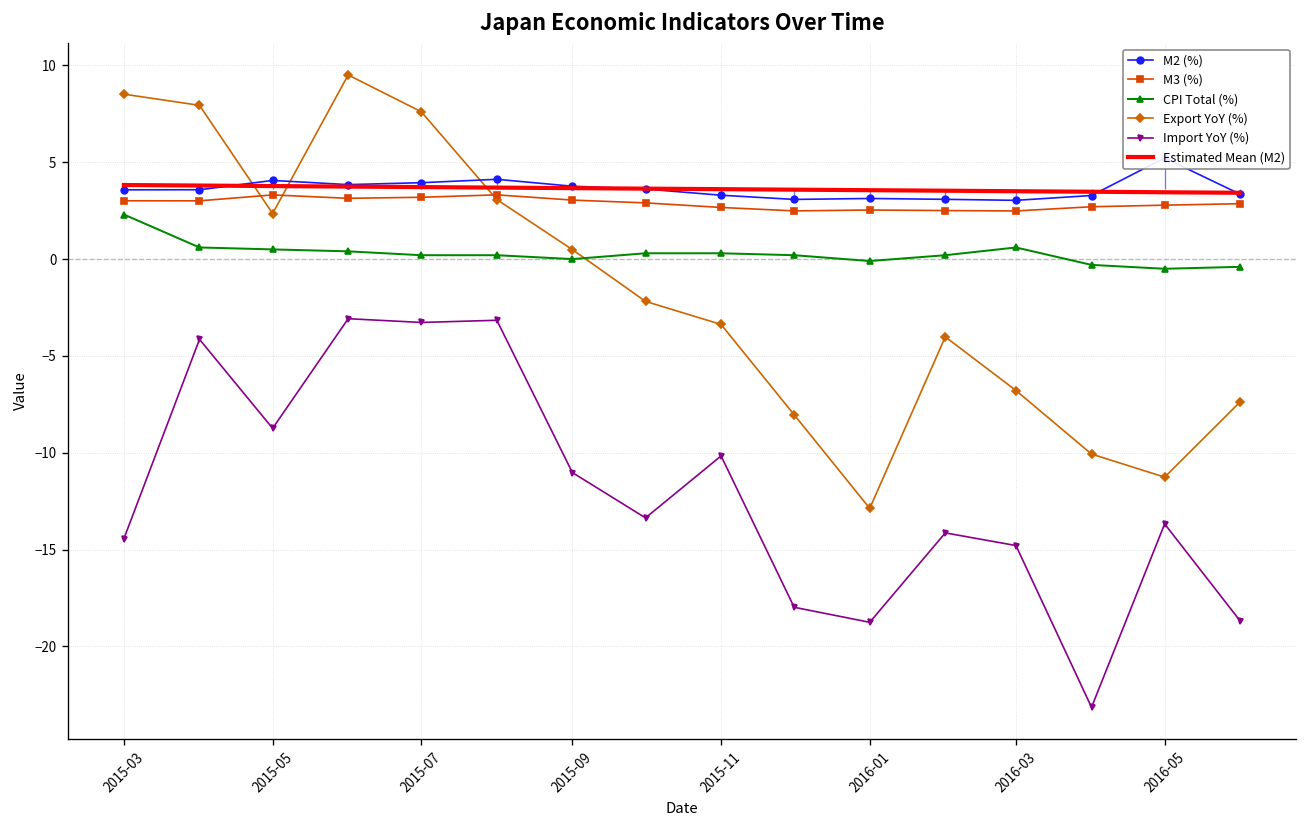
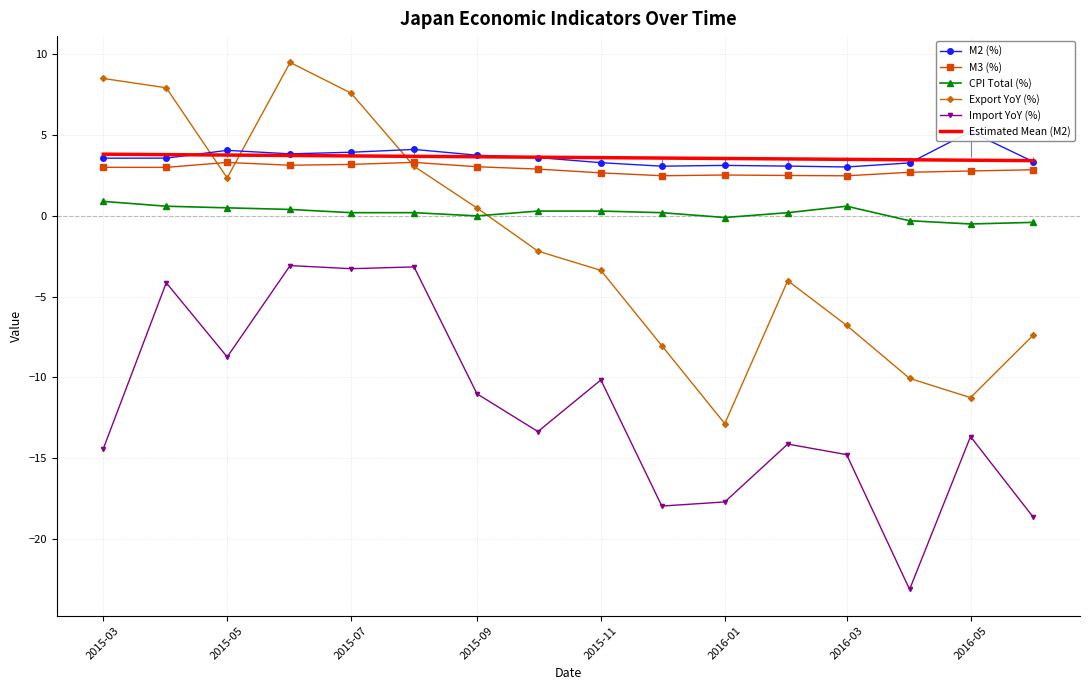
CPI Total (%), 2015-03: 2.3 -> 0.9
Import YoY (%), 2016-01: -18.8 -> -17.7
